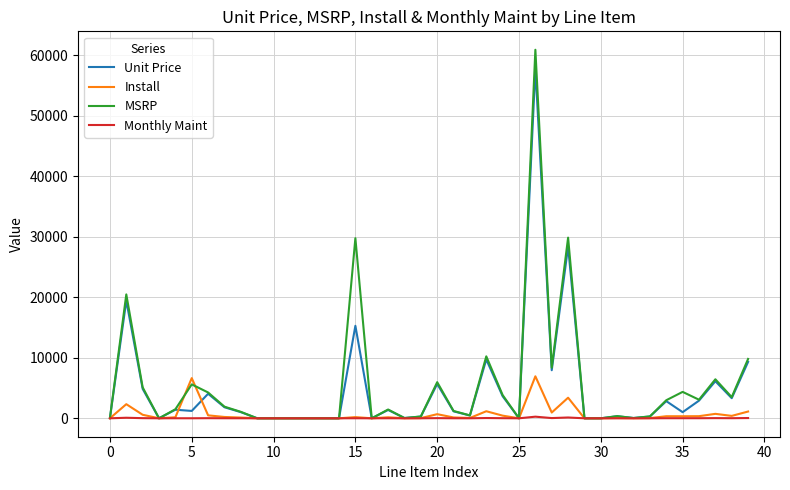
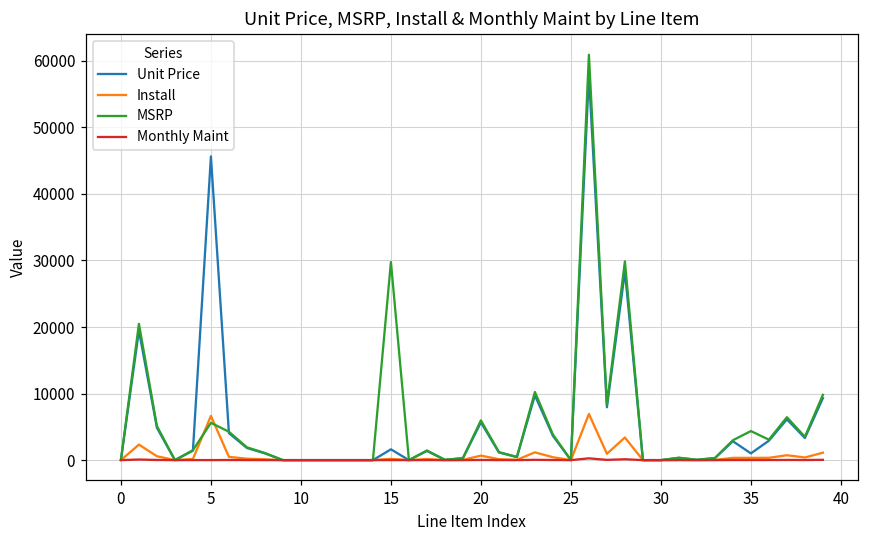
Unit Price, 5: 1000 -> 46000
Unit Price, 15: 15000 -> 2000
